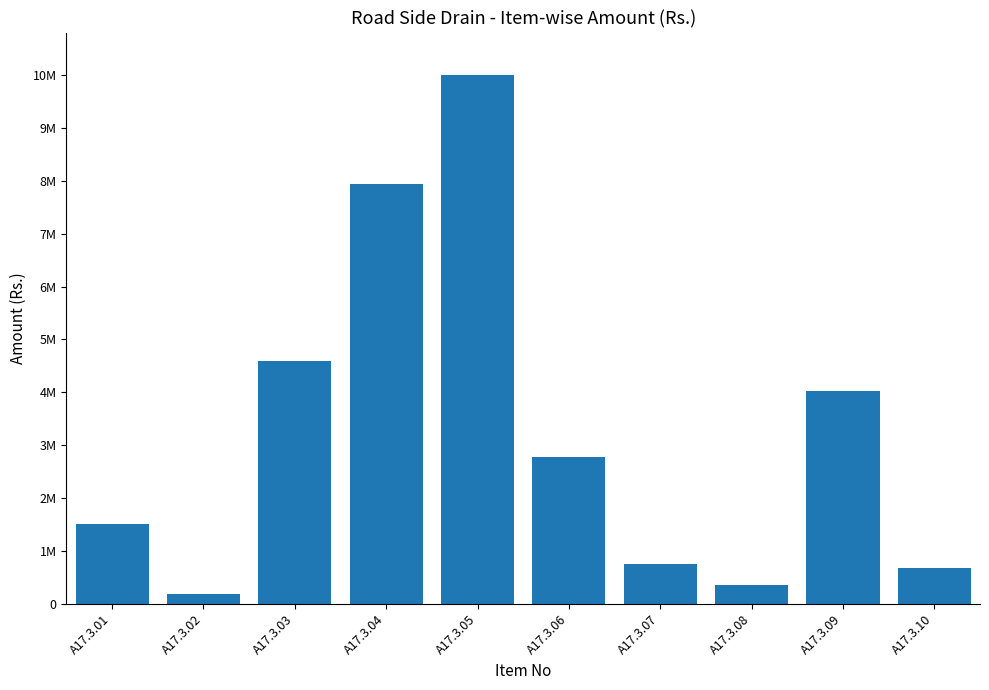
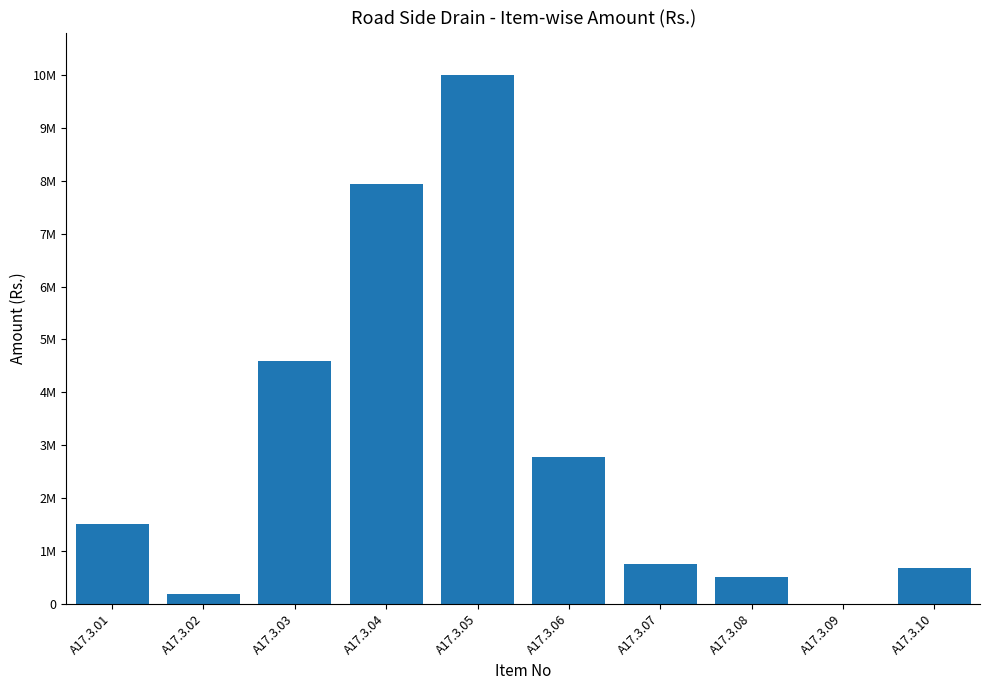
A17.3.08: 400000 -> 500000
A17.3.09: 4000000 -> 0
